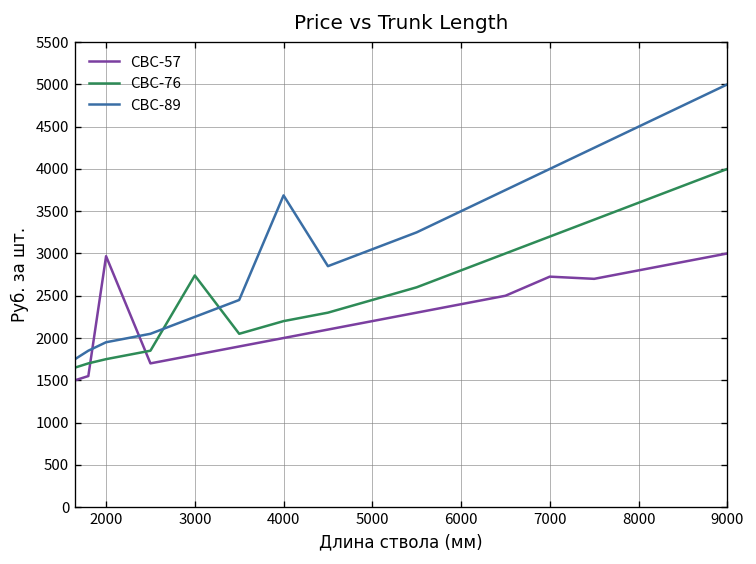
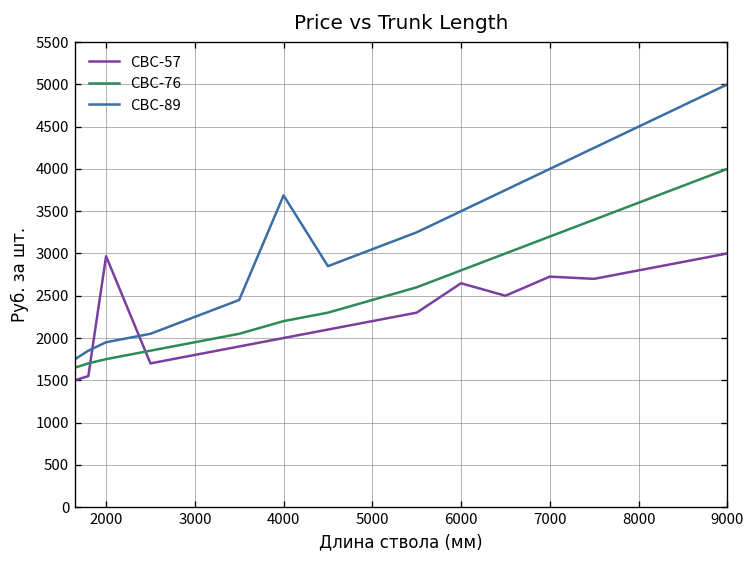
СВС-76, 3000: 2700 -> 2000
СВС-57, 6000: 2400 -> 2600
